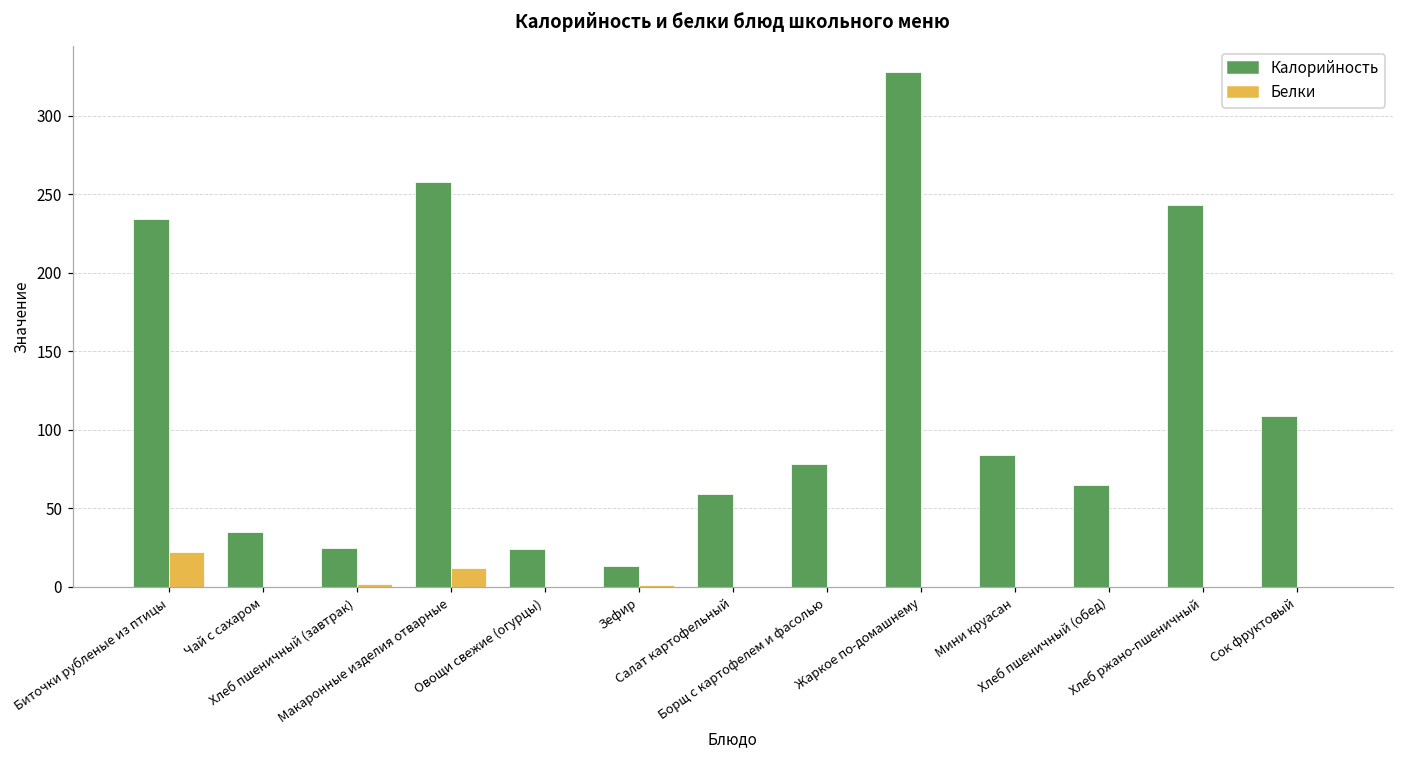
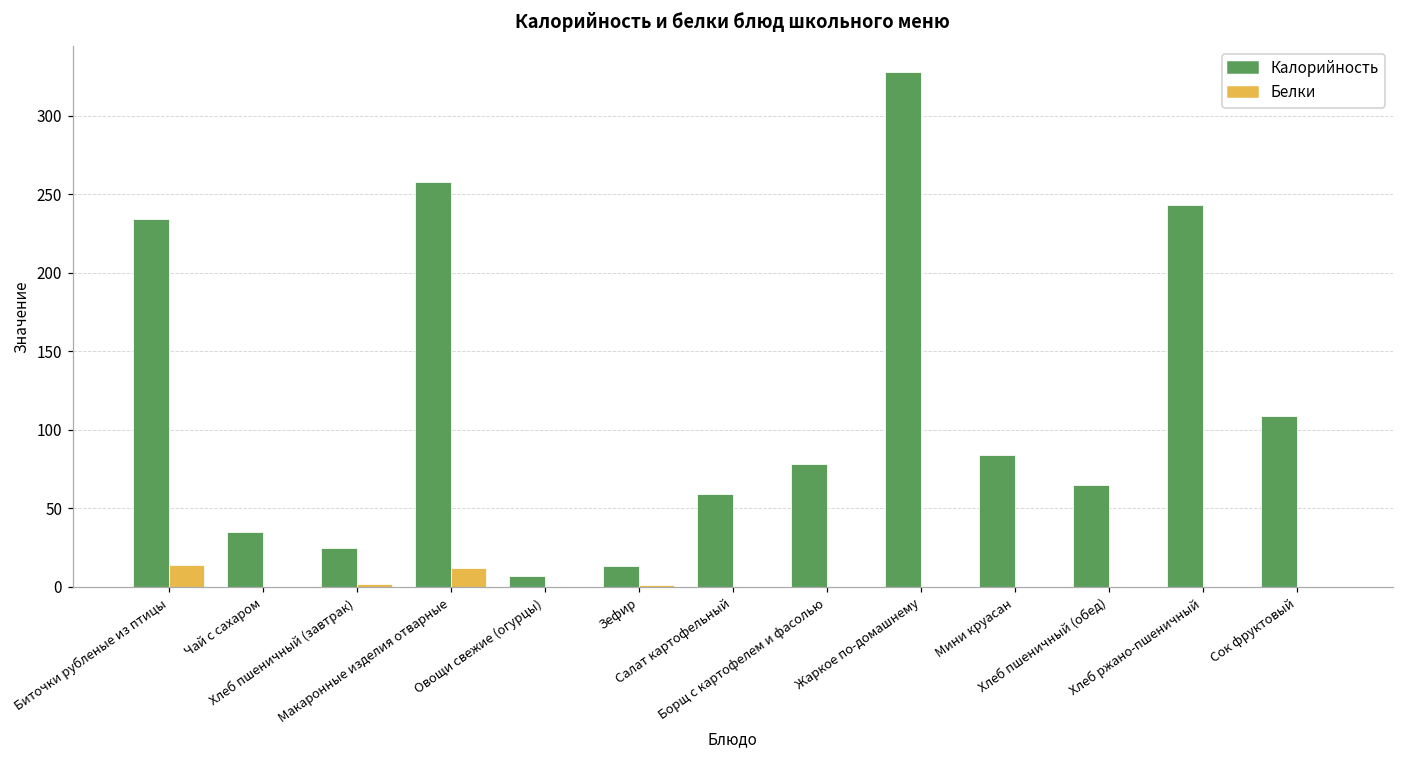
Белки, Биточки рубленые из птицы: 22 -> 14
Калорийность, Овощи свежие (огурцы): 24 -> 7
